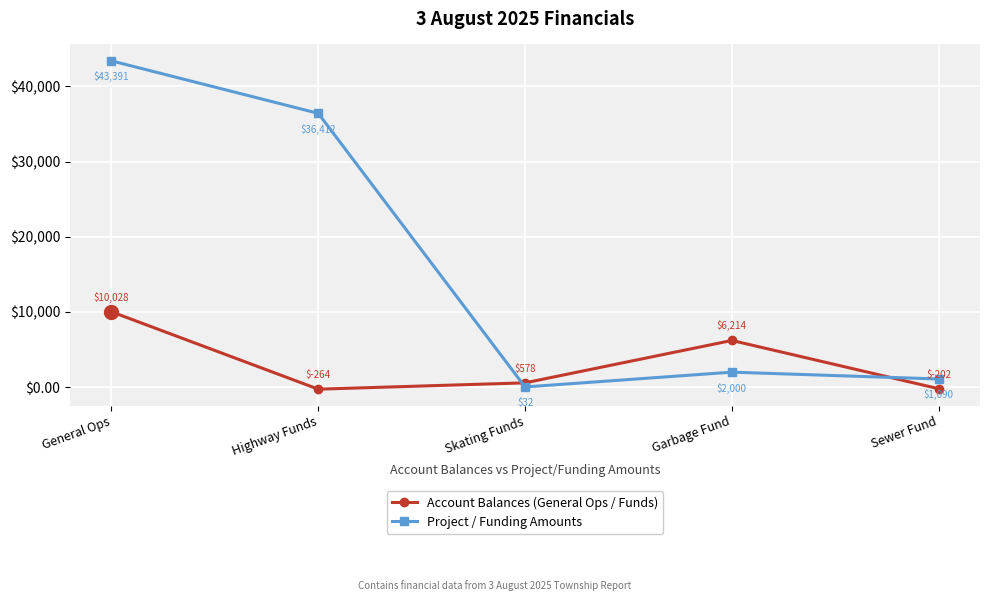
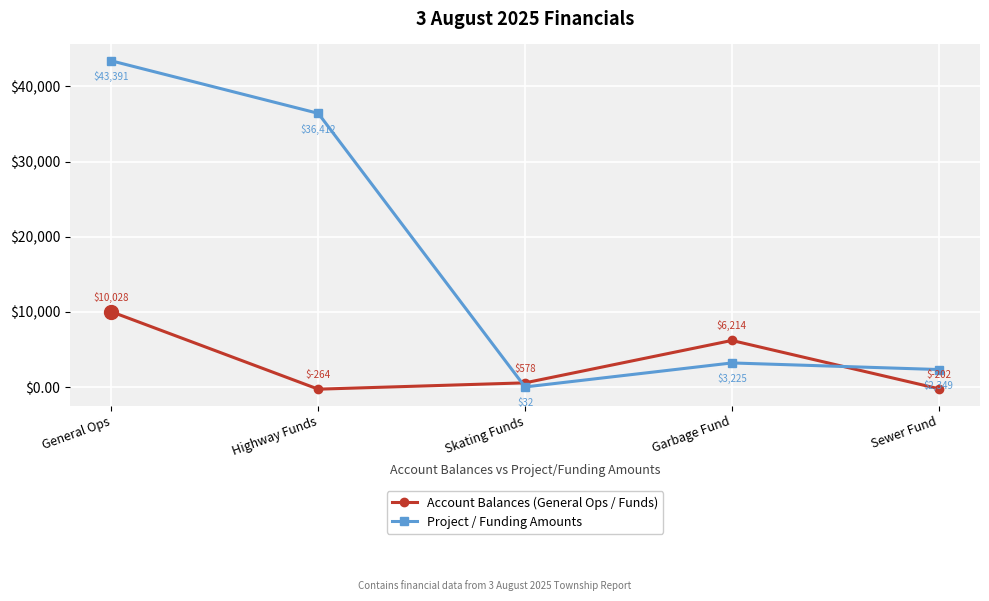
Project / Funding Amounts, Garbage Fund: $2,000 -> $3,225
Project / Funding Amounts, Sewer Fund: $1,090 -> $2,349
